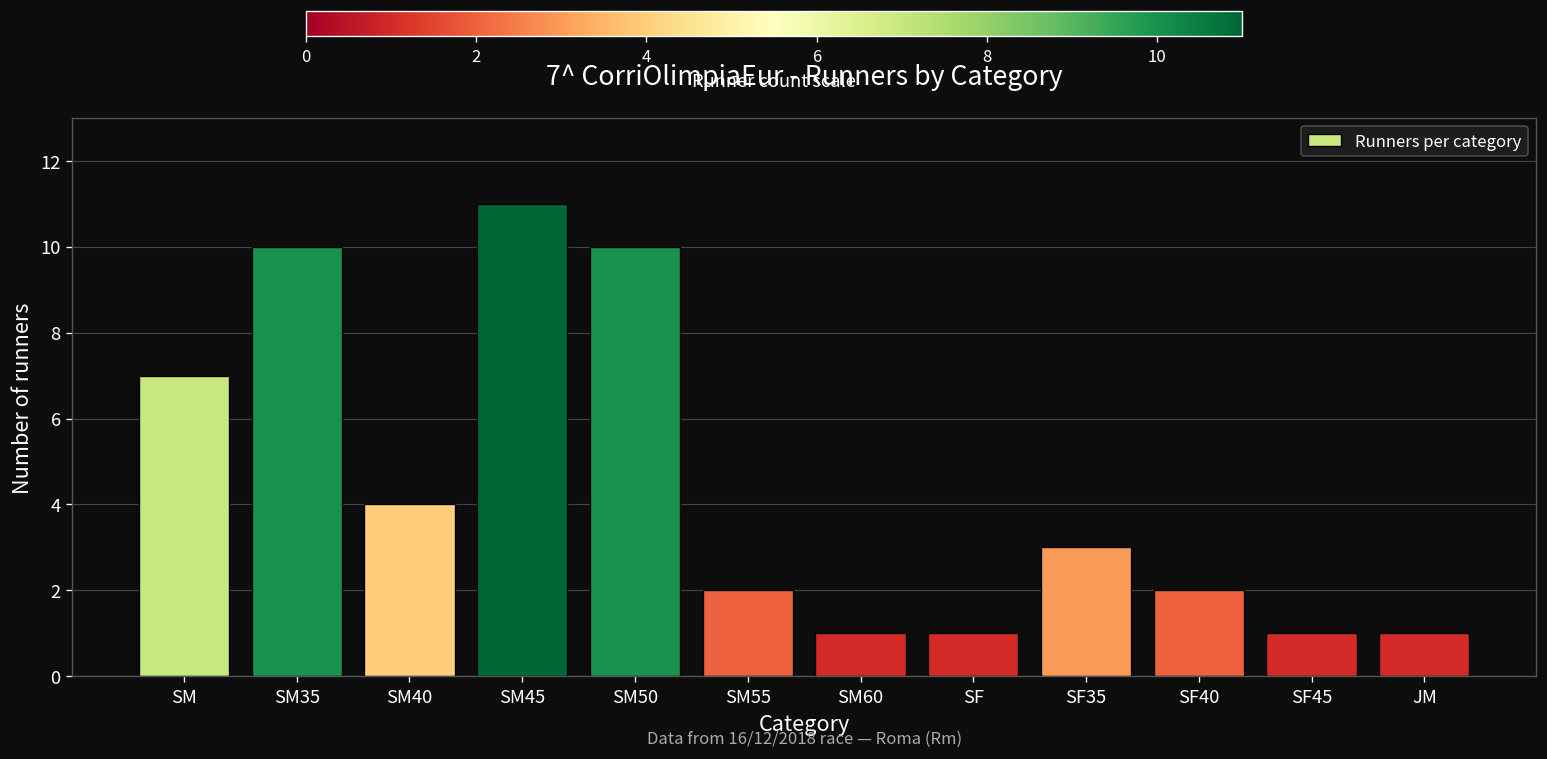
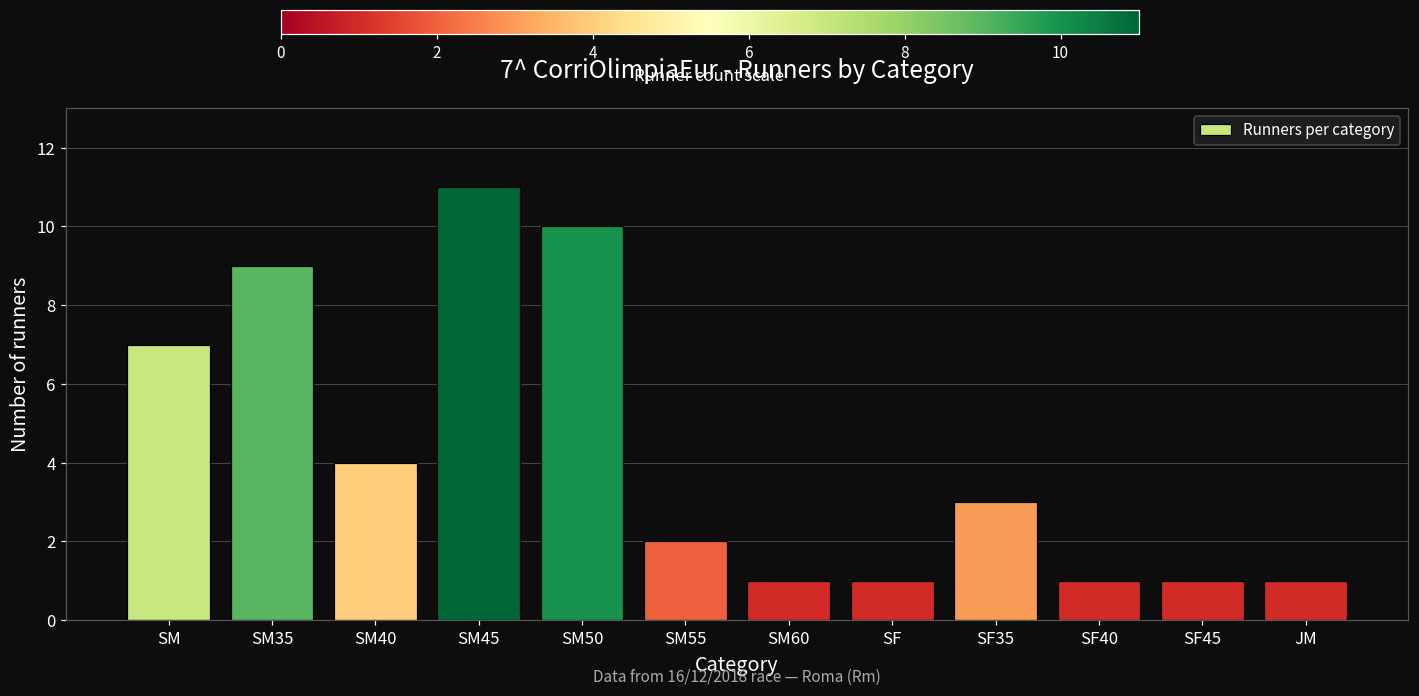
SM35: 10 -> 9
SF40: 2 -> 1
